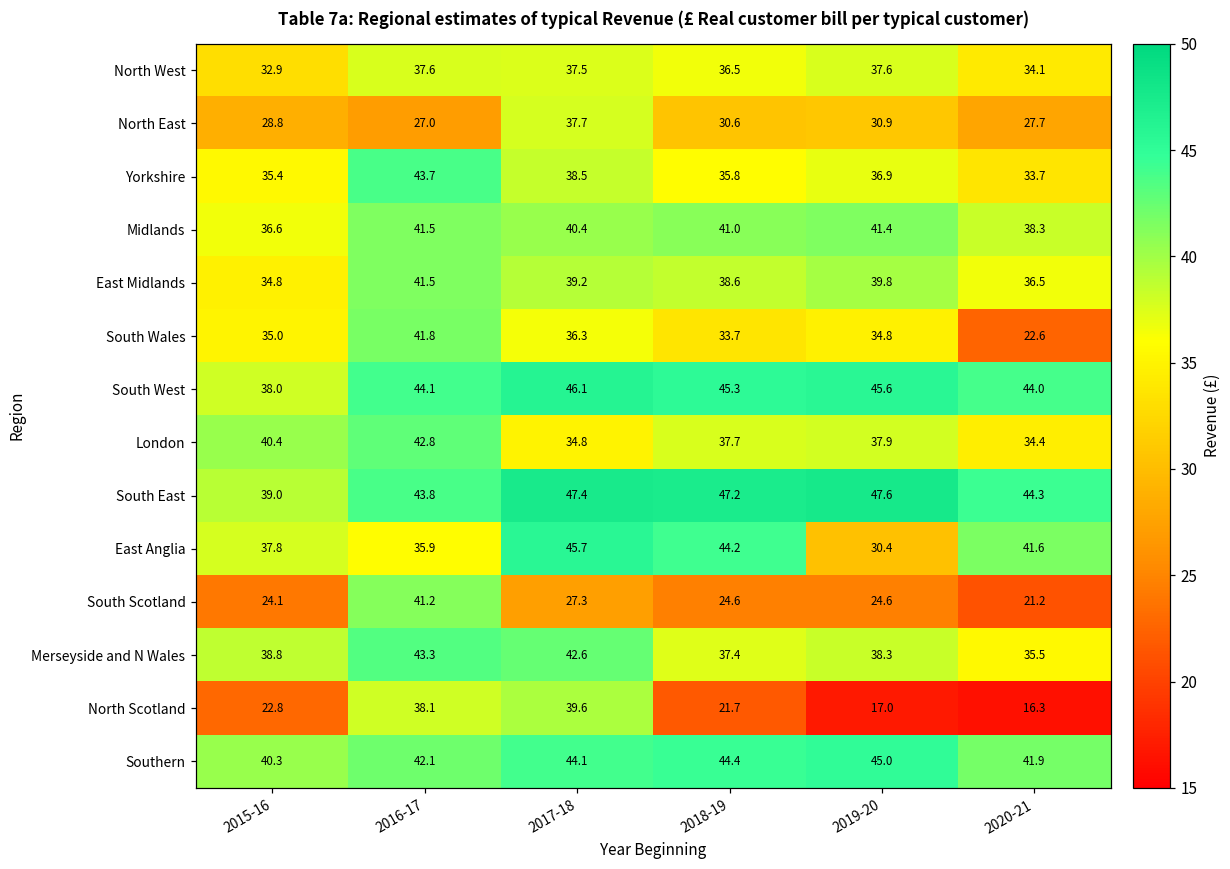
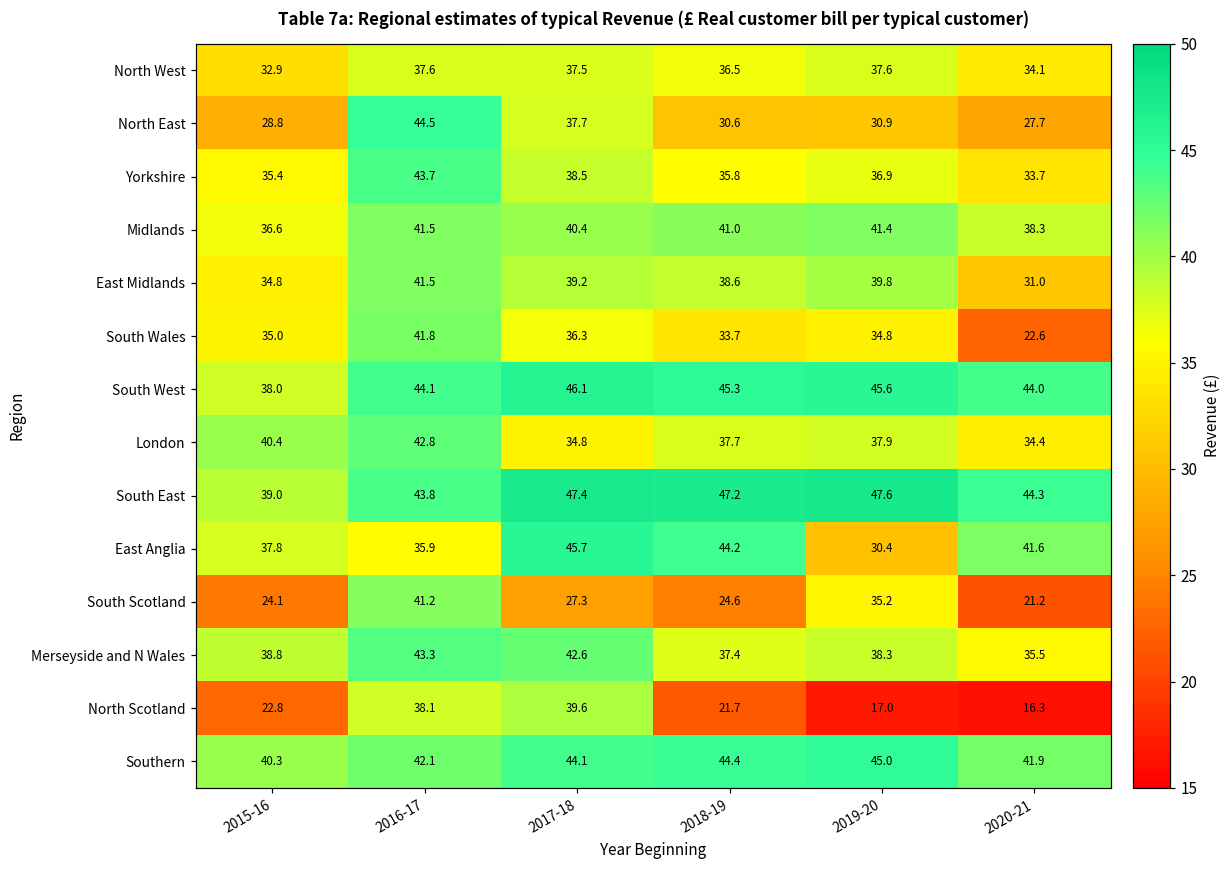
North East, 2016-17: 27.0 -> 44.5
East Midlands, 2020-21: 36.5 -> 31.0
South Scotland, 2019-20: 24.6 -> 35.2
